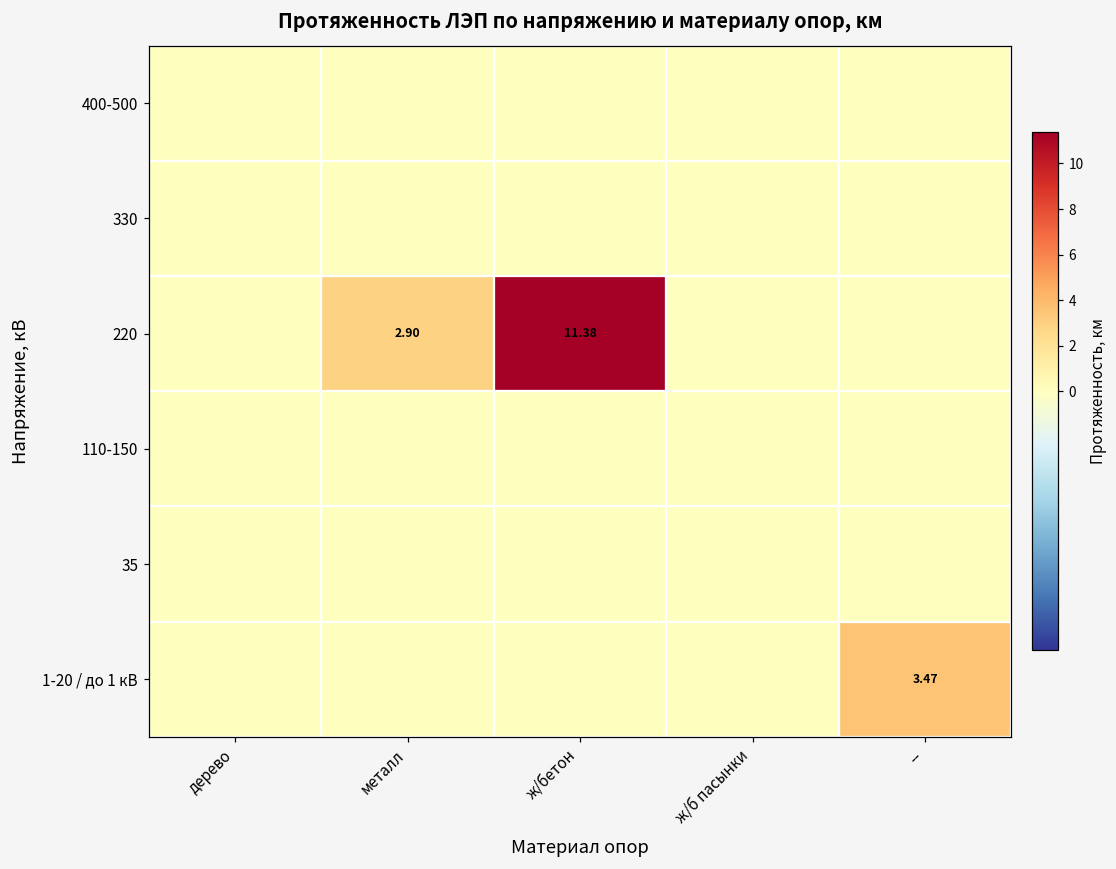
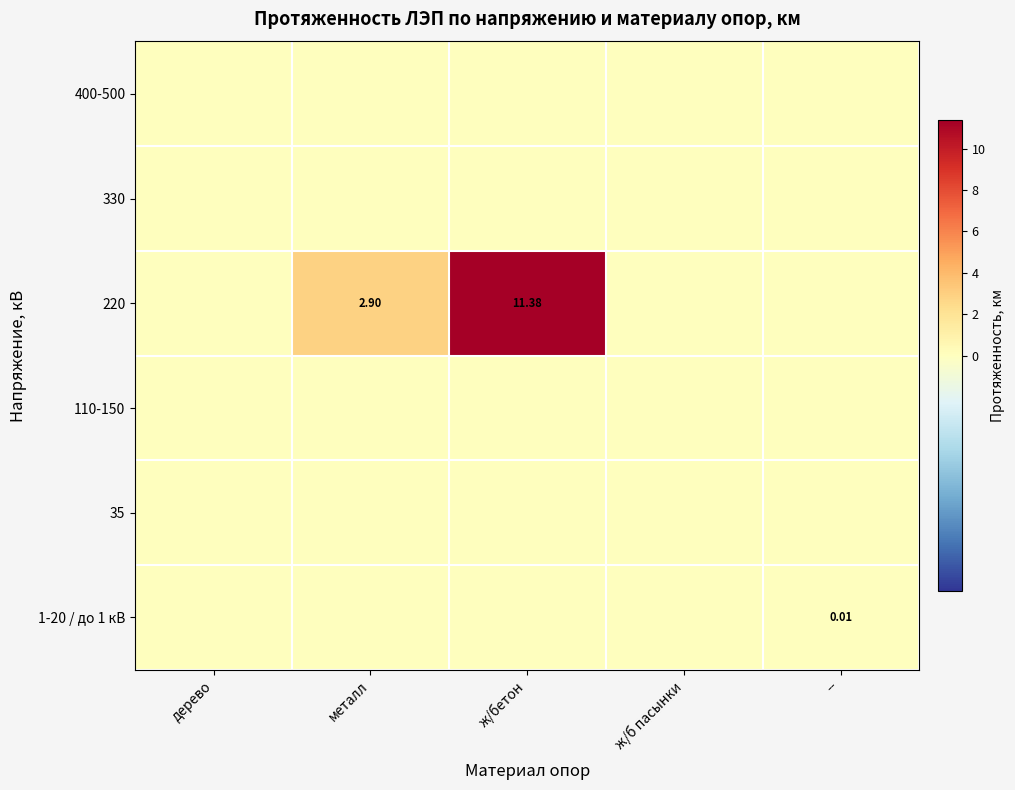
1-20 / до 1 кВ, --: 3.47 -> 0.01
